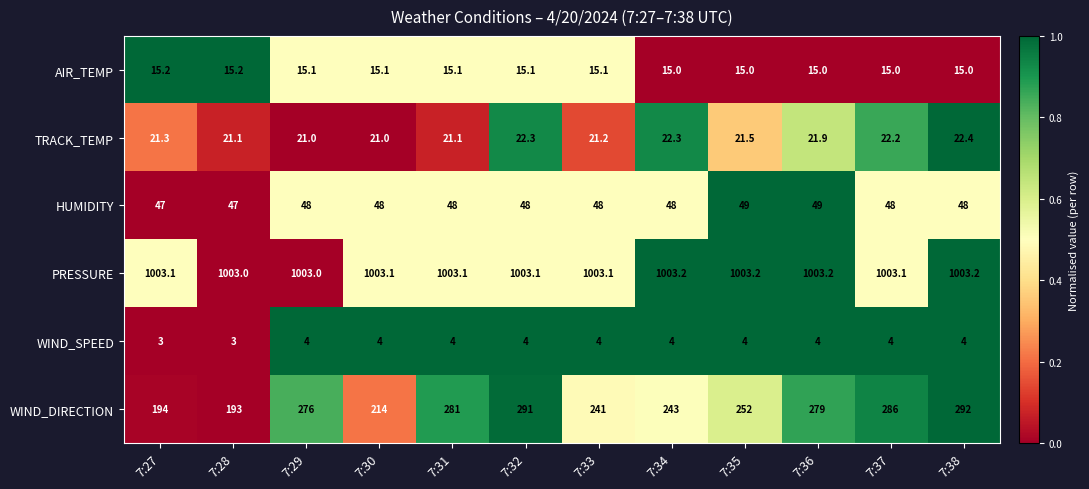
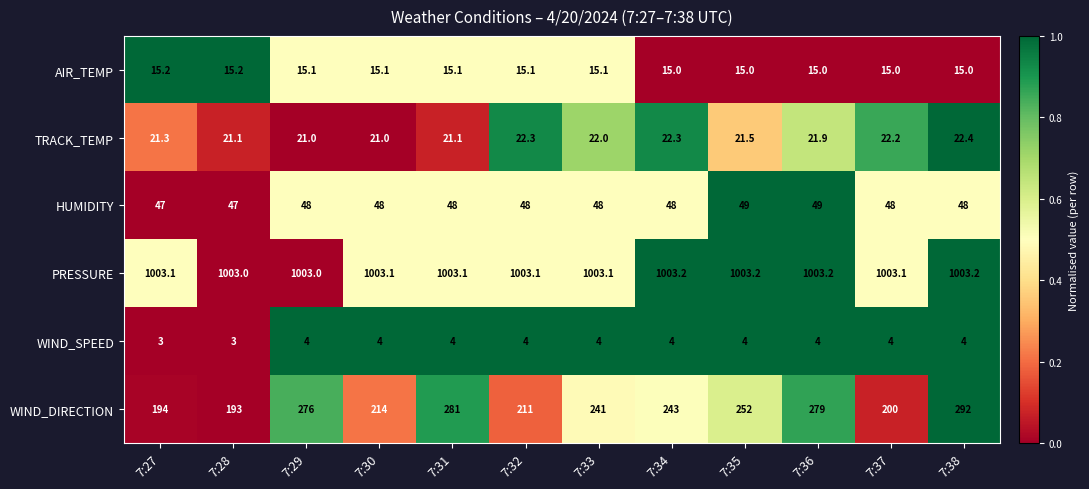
TRACK_TEMP, 7:33: 21.2 -> 22.0
WIND_DIRECTION, 7:32: 291 -> 211
WIND_DIRECTION, 7:37: 286 -> 200
